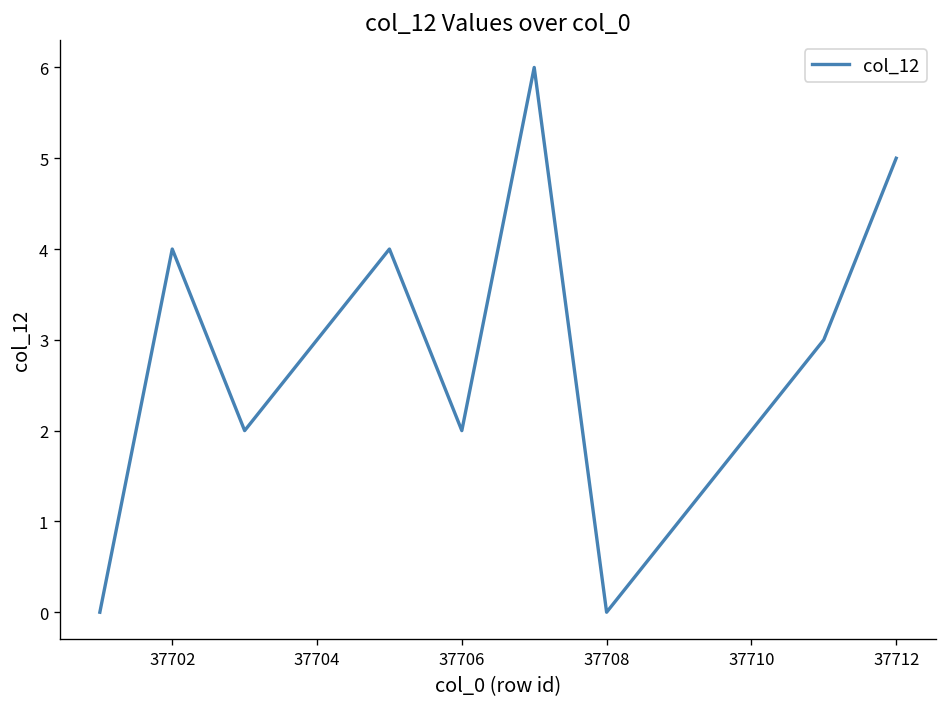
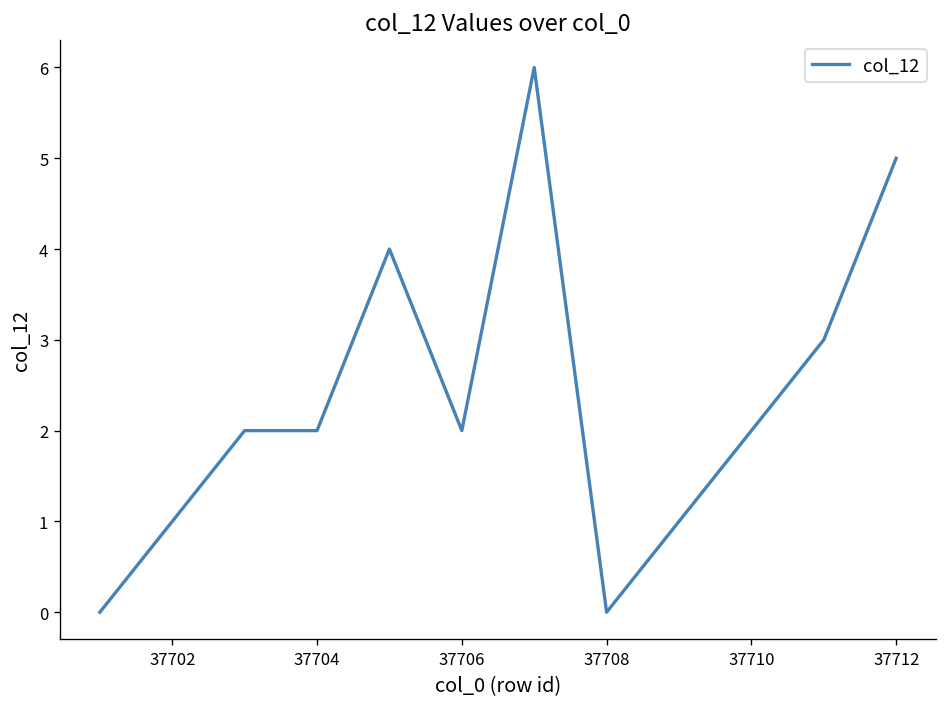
37702: 4 -> 1
37704: 3 -> 2
